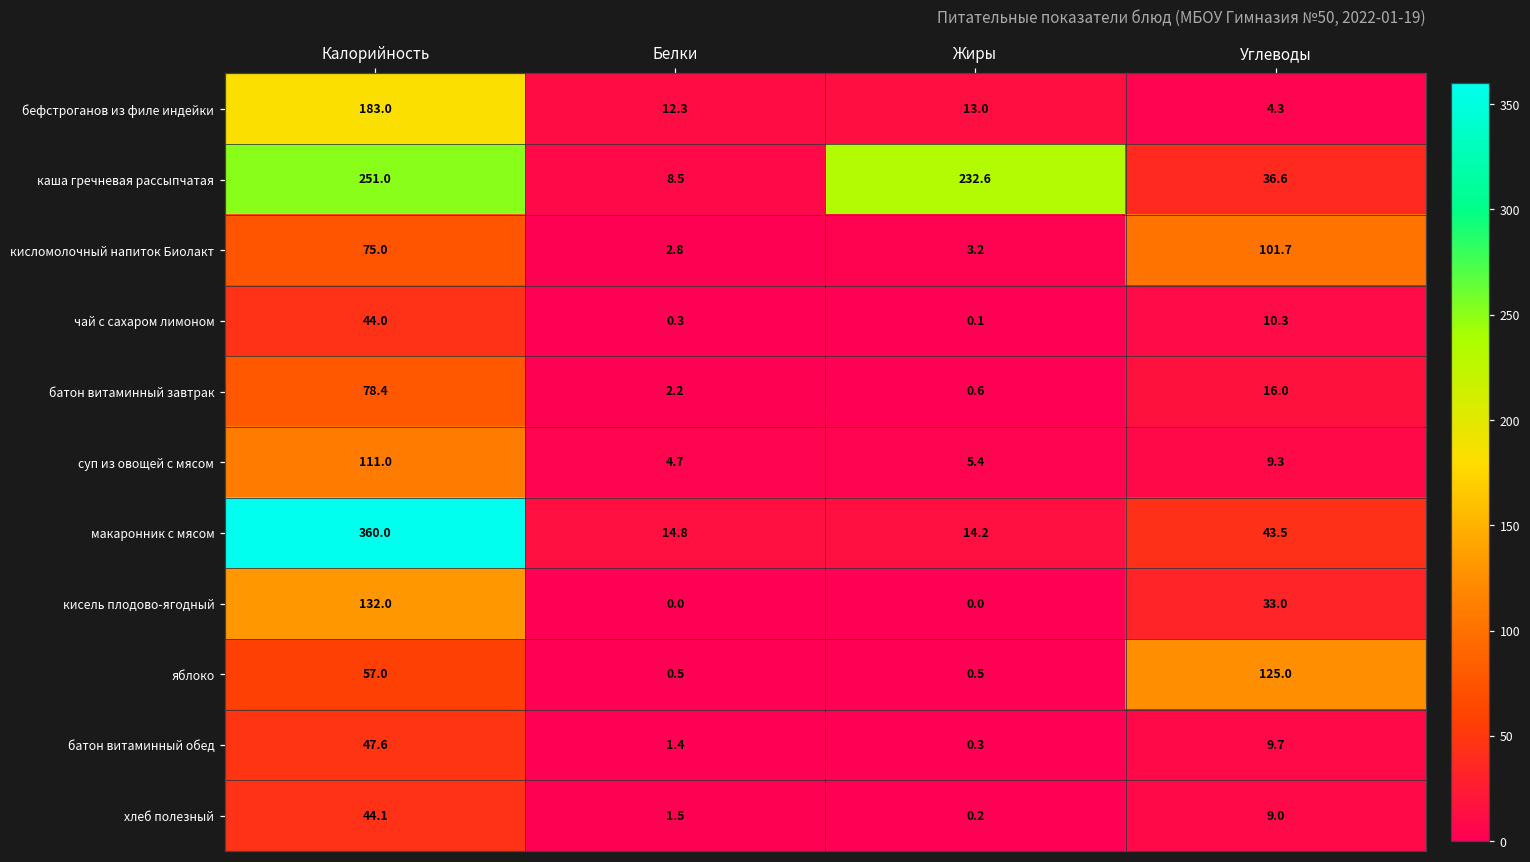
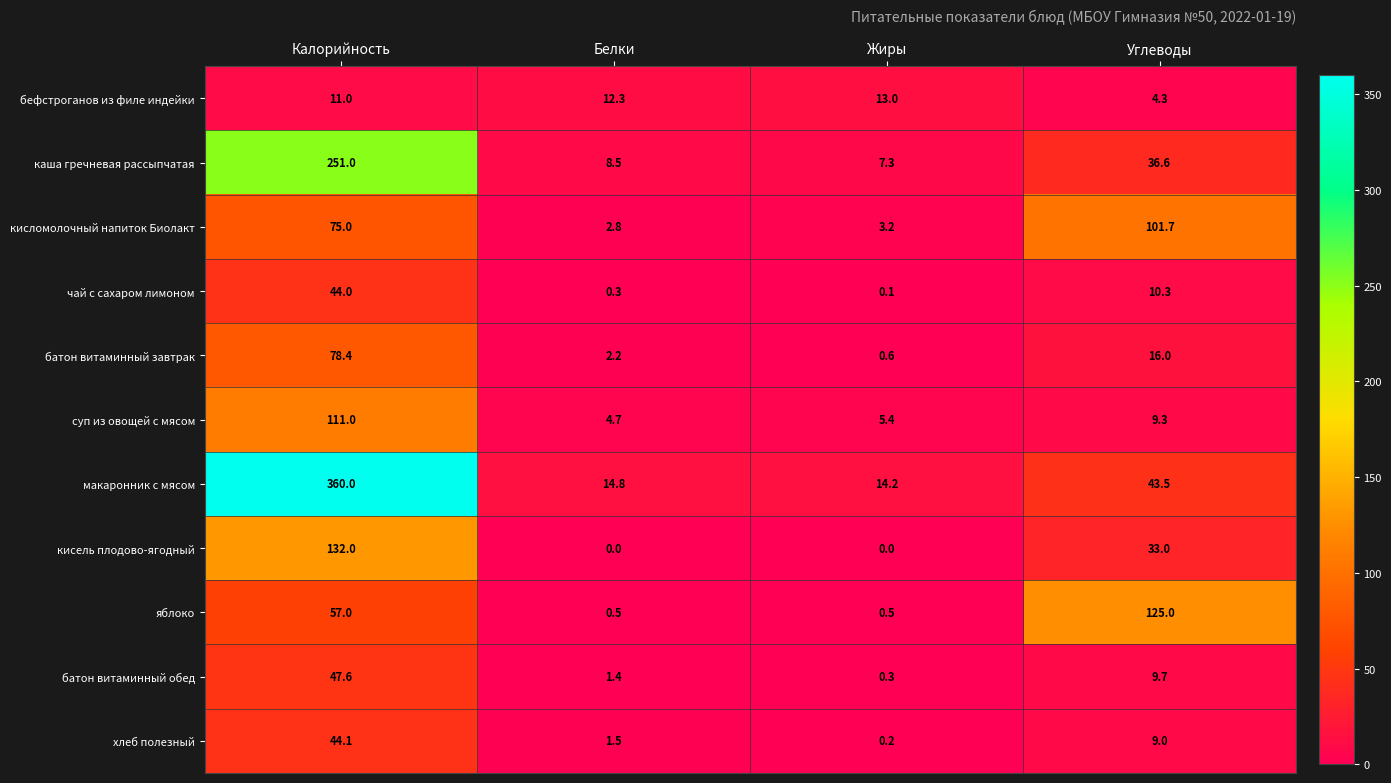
бефстроганов из филе индейки, Калорийность: 183.0 -> 11.0
каша гречневая рассыпчатая, Жиры: 232.6 -> 7.3
